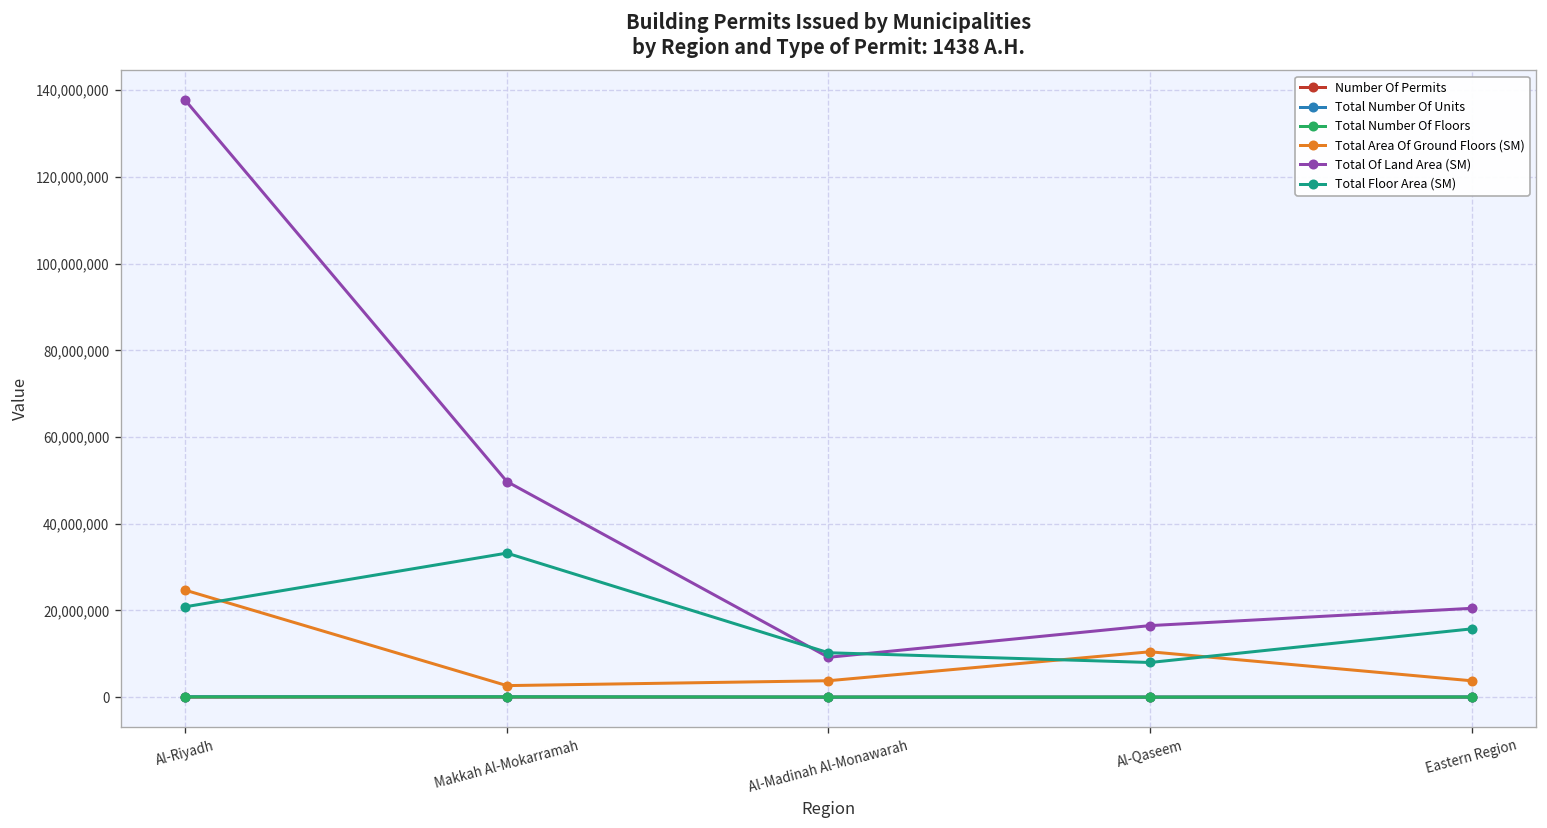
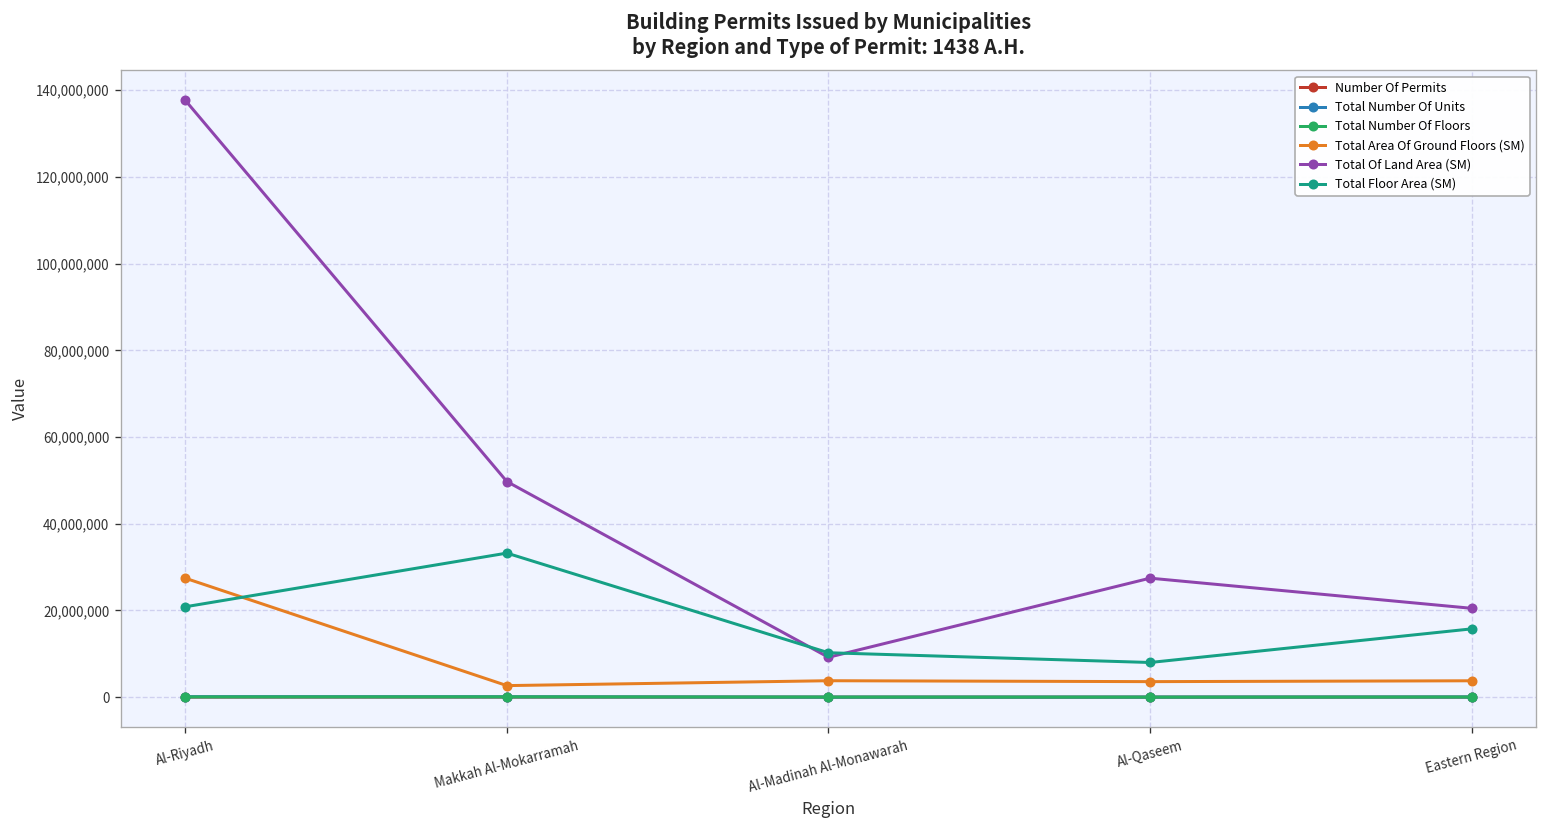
Total Area Of Ground Floors (SM), Al-Riyadh: 25,000,000 -> 27,000,000
Total Area Of Ground Floors (SM), Al-Qaseem: 10,000,000 -> 4,000,000
Total Of Land Area (SM), Al-Qaseem: 17,000,000 -> 27,000,000
